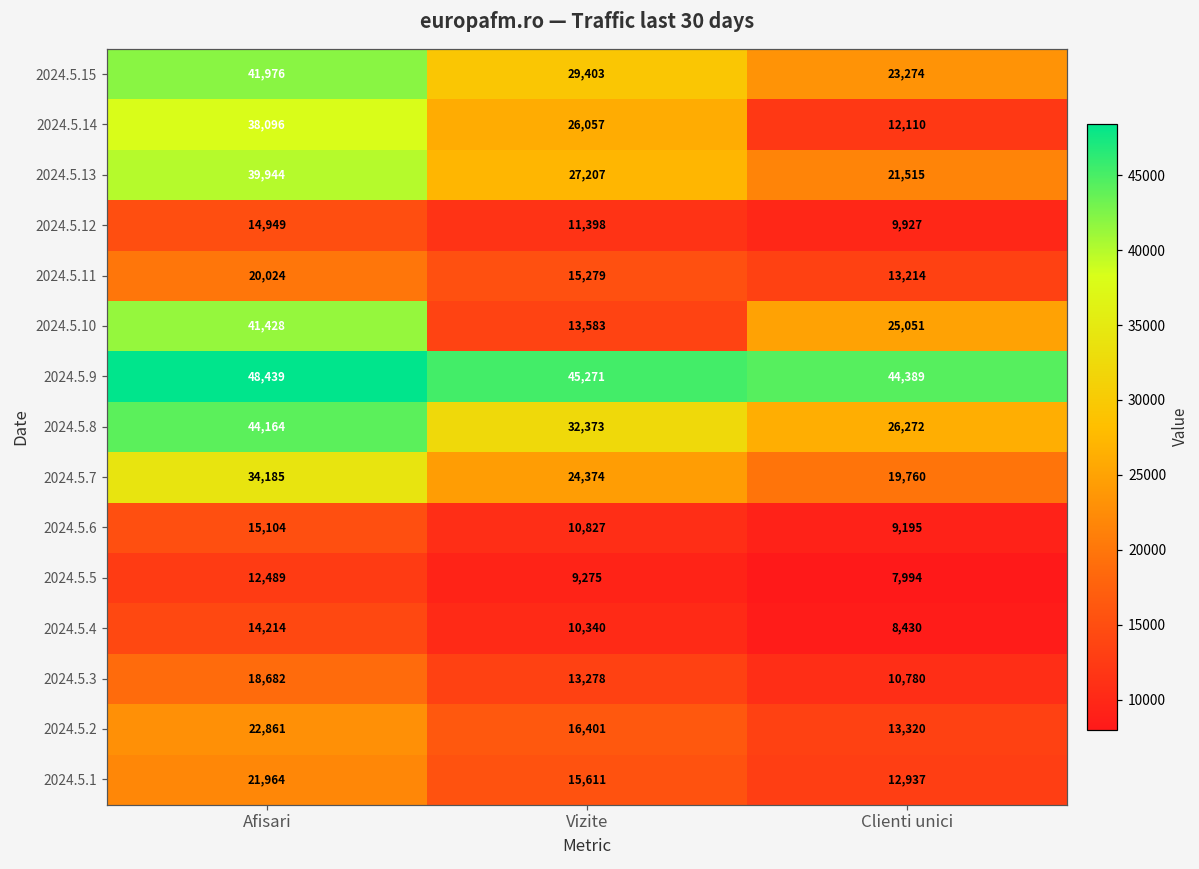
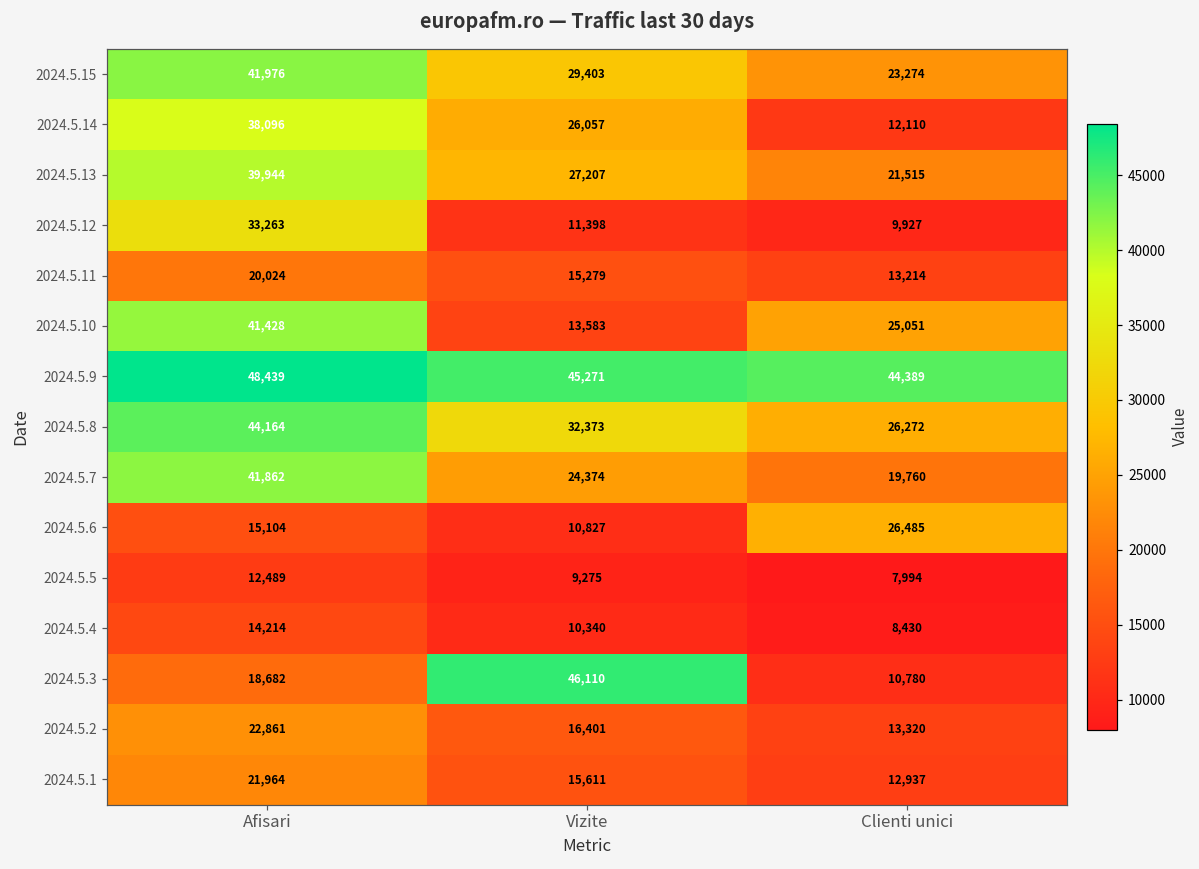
2024.5.12, Afisari: 14,949 -> 33,263
2024.5.7, Afisari: 34,185 -> 41,862
2024.5.6, Clienti unici: 9,195 -> 26,485
2024.5.3, Vizite: 13,278 -> 46,110
